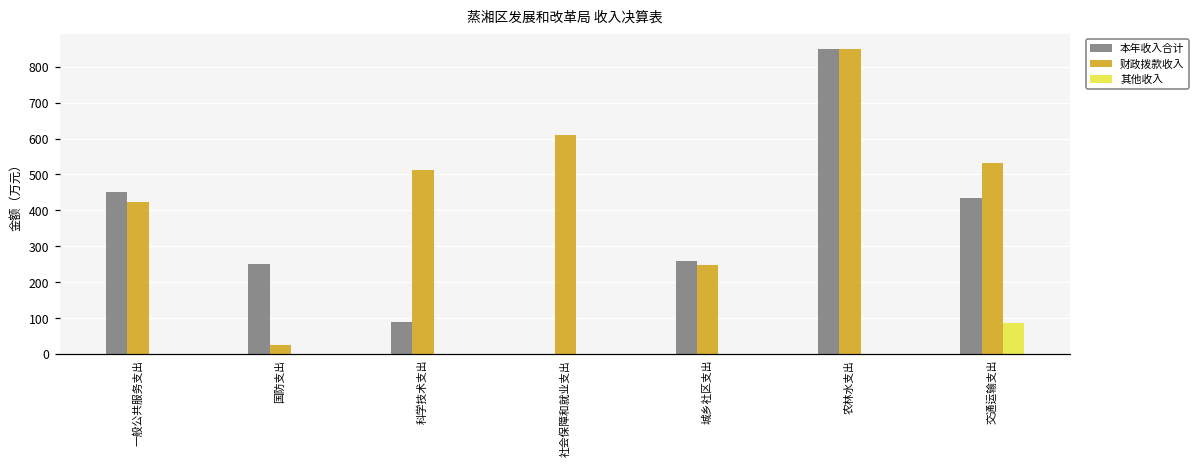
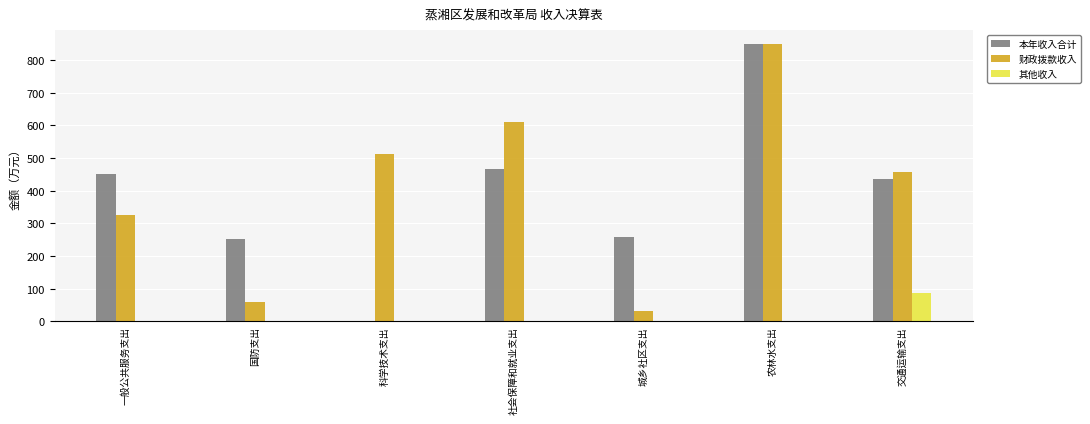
财政拨款收入, 一般公共服务支出: 420 -> 330
财政拨款收入, 国防支出: 20 -> 60
本年收入合计, 科学技术支出: 90 -> 0
本年收入合计, 社会保障和就业支出: 0 -> 470
财政拨款收入, 城乡社区支出: 250 -> 30
财政拨款收入, 交通运输支出: 530 -> 460
